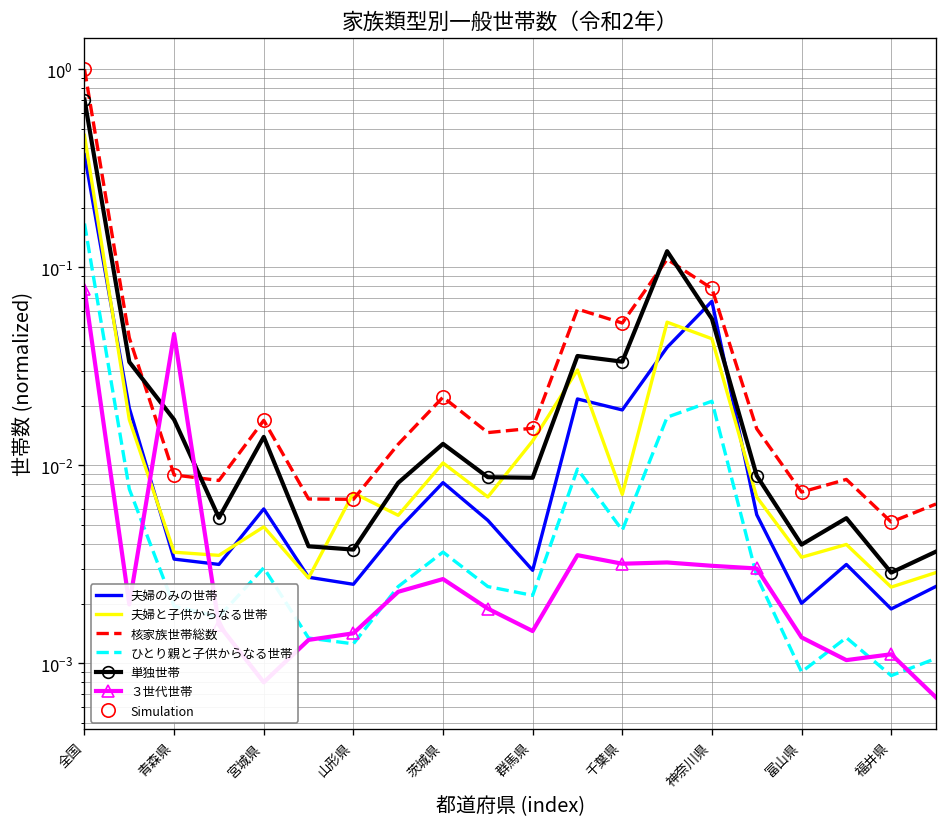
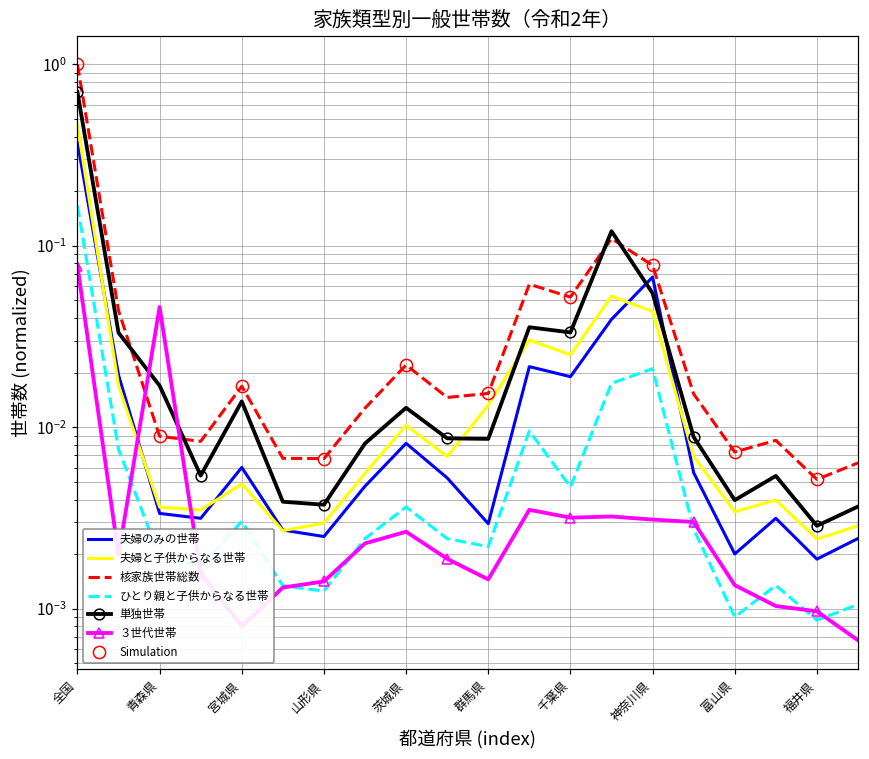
夫婦と子供からなる世帯, 山形県: 0.007 -> 0.0030
夫婦と子供からなる世帯, 千葉県: 0.0071 -> 0.025
３世代世帯, 福井県: 0.0011 -> 0.0010
